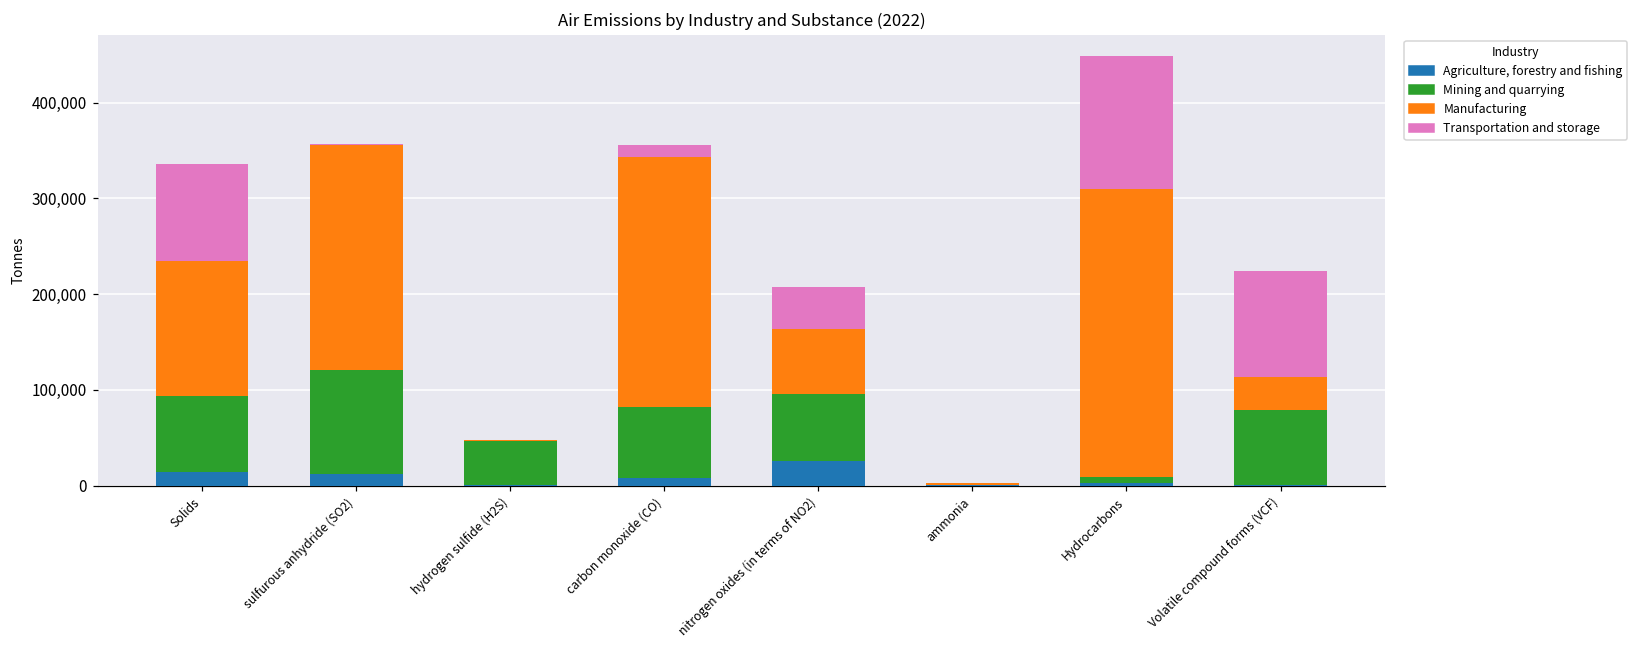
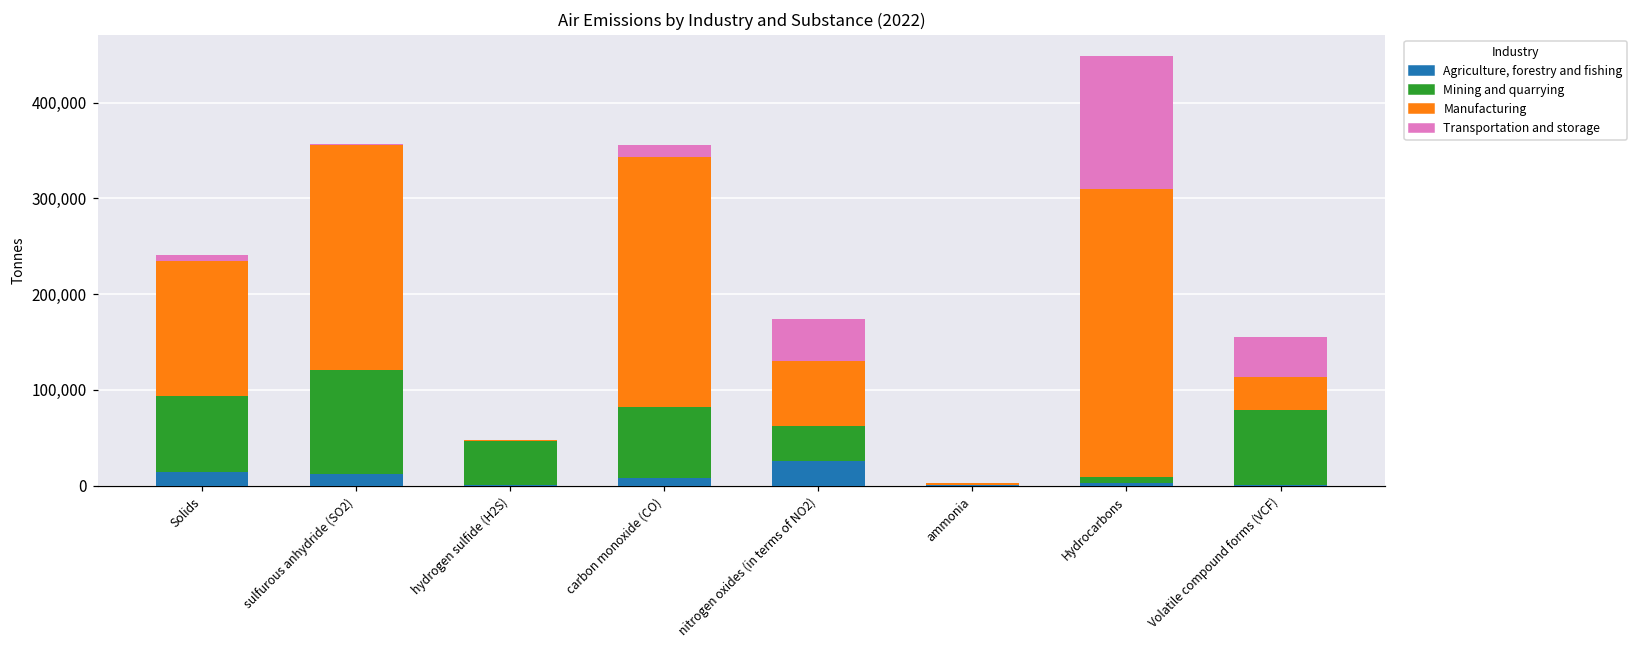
Transportation and storage, Solids: 100,000 -> 10,000
Mining and quarrying, nitrogen oxides (in terms of NO2): 70,000 -> 40,000
Transportation and storage, Volatile compound forms (VCF): 110,000 -> 40,000
